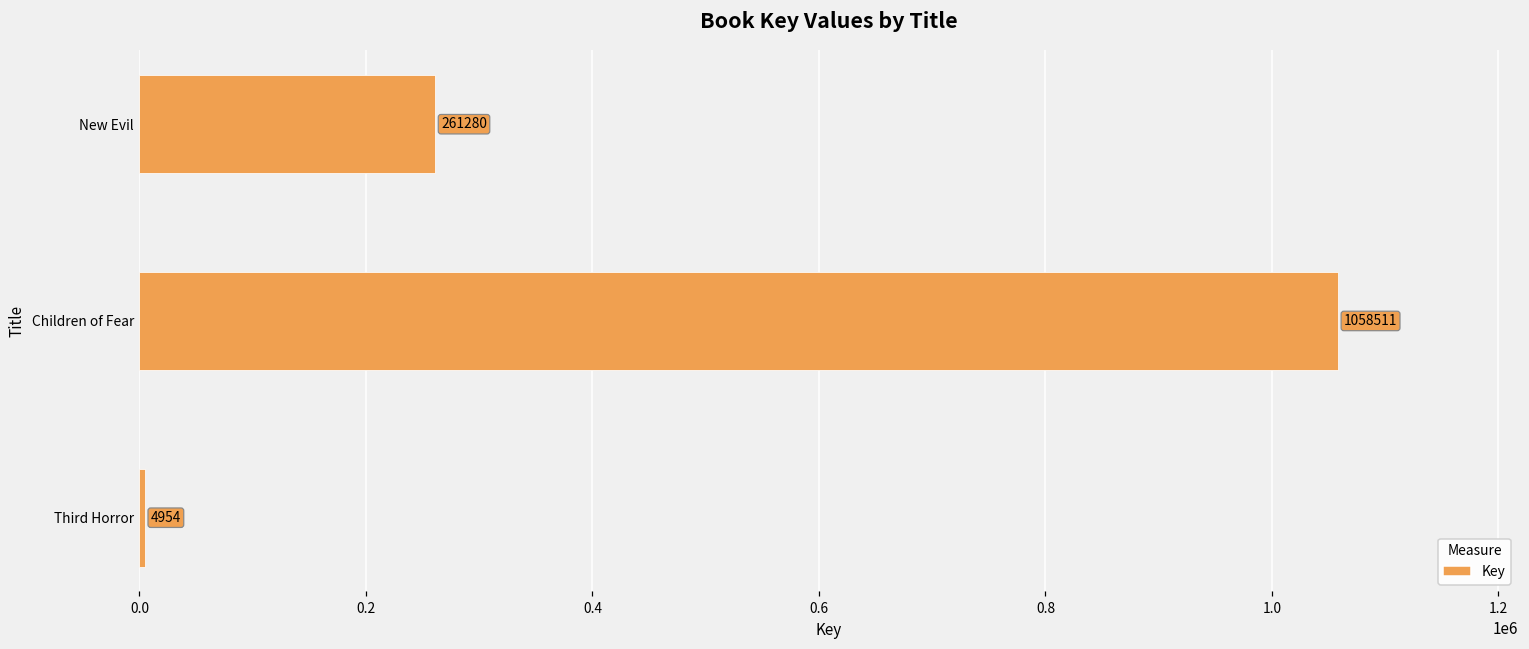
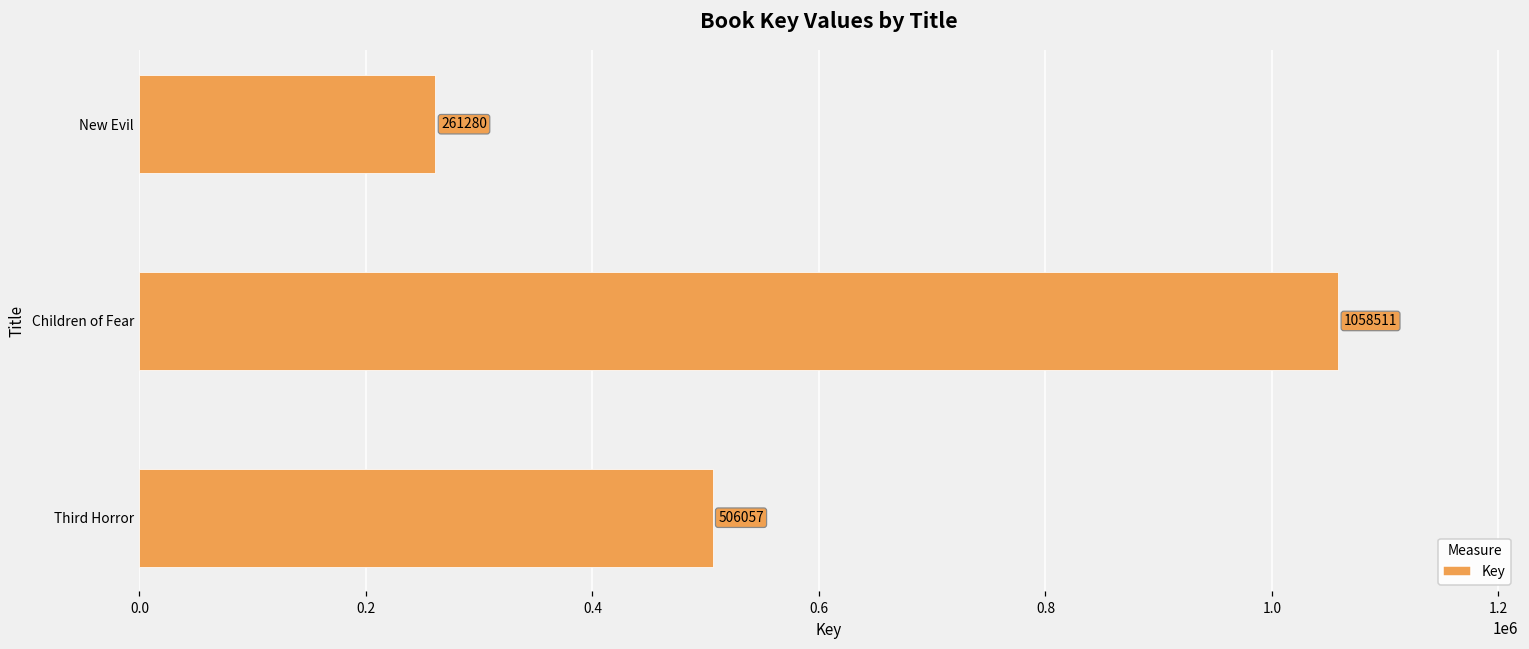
Third Horror: 4954 -> 506057
